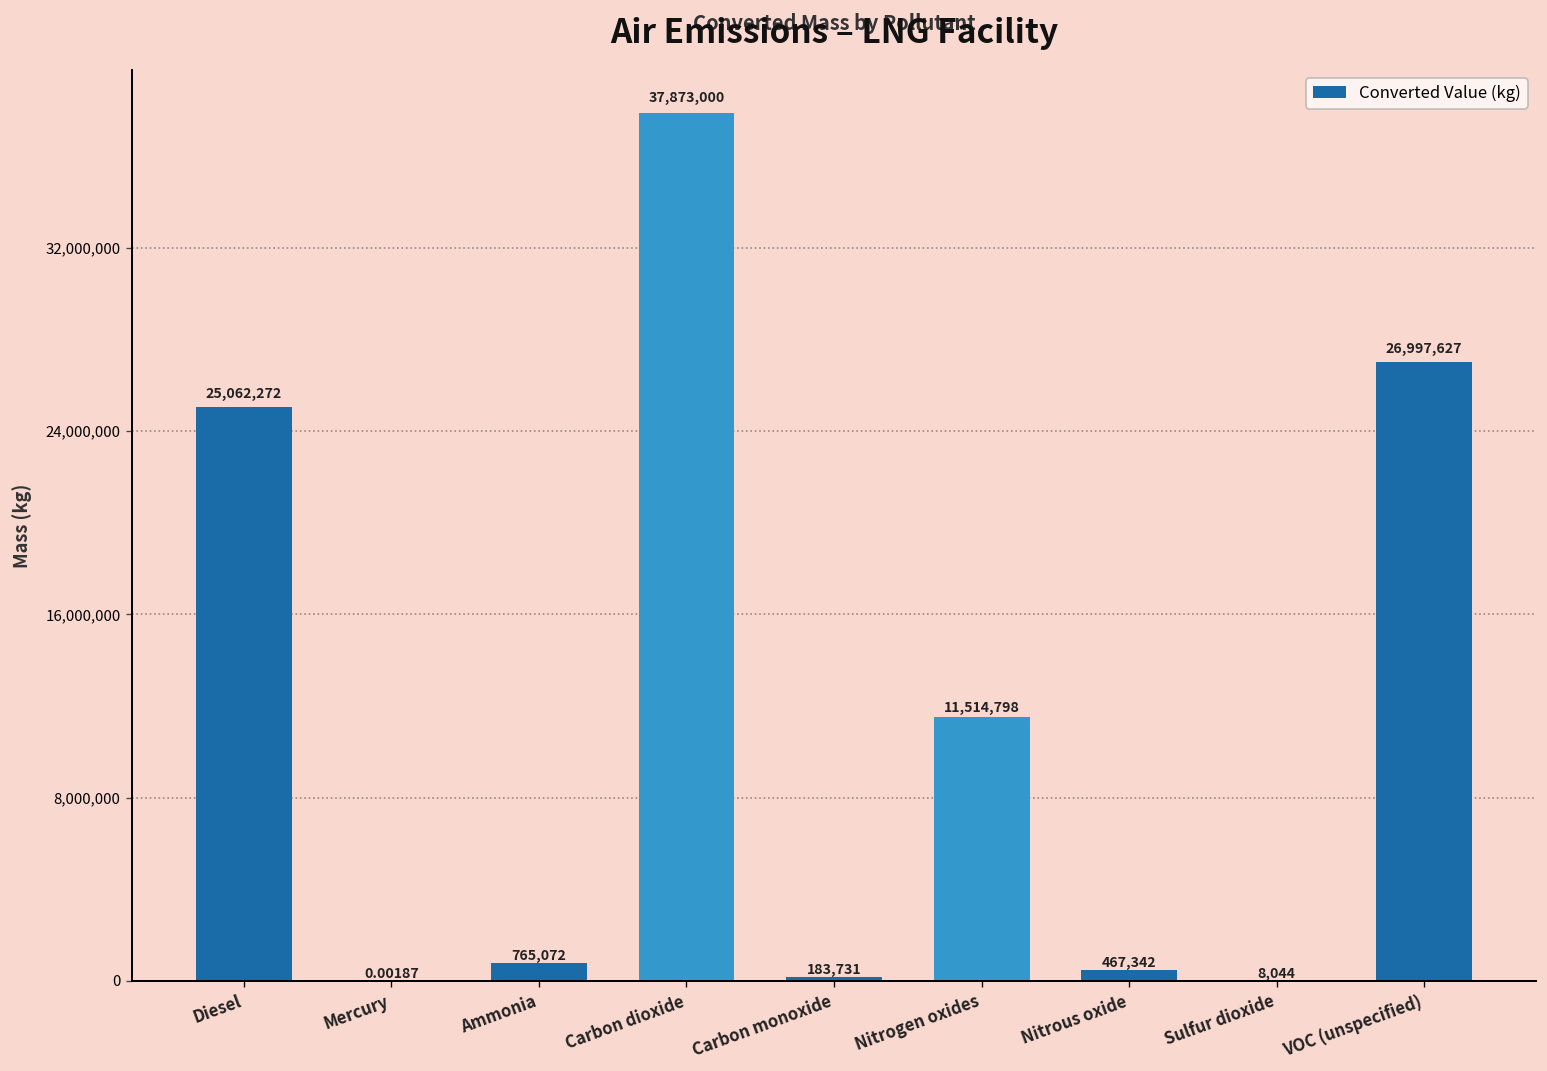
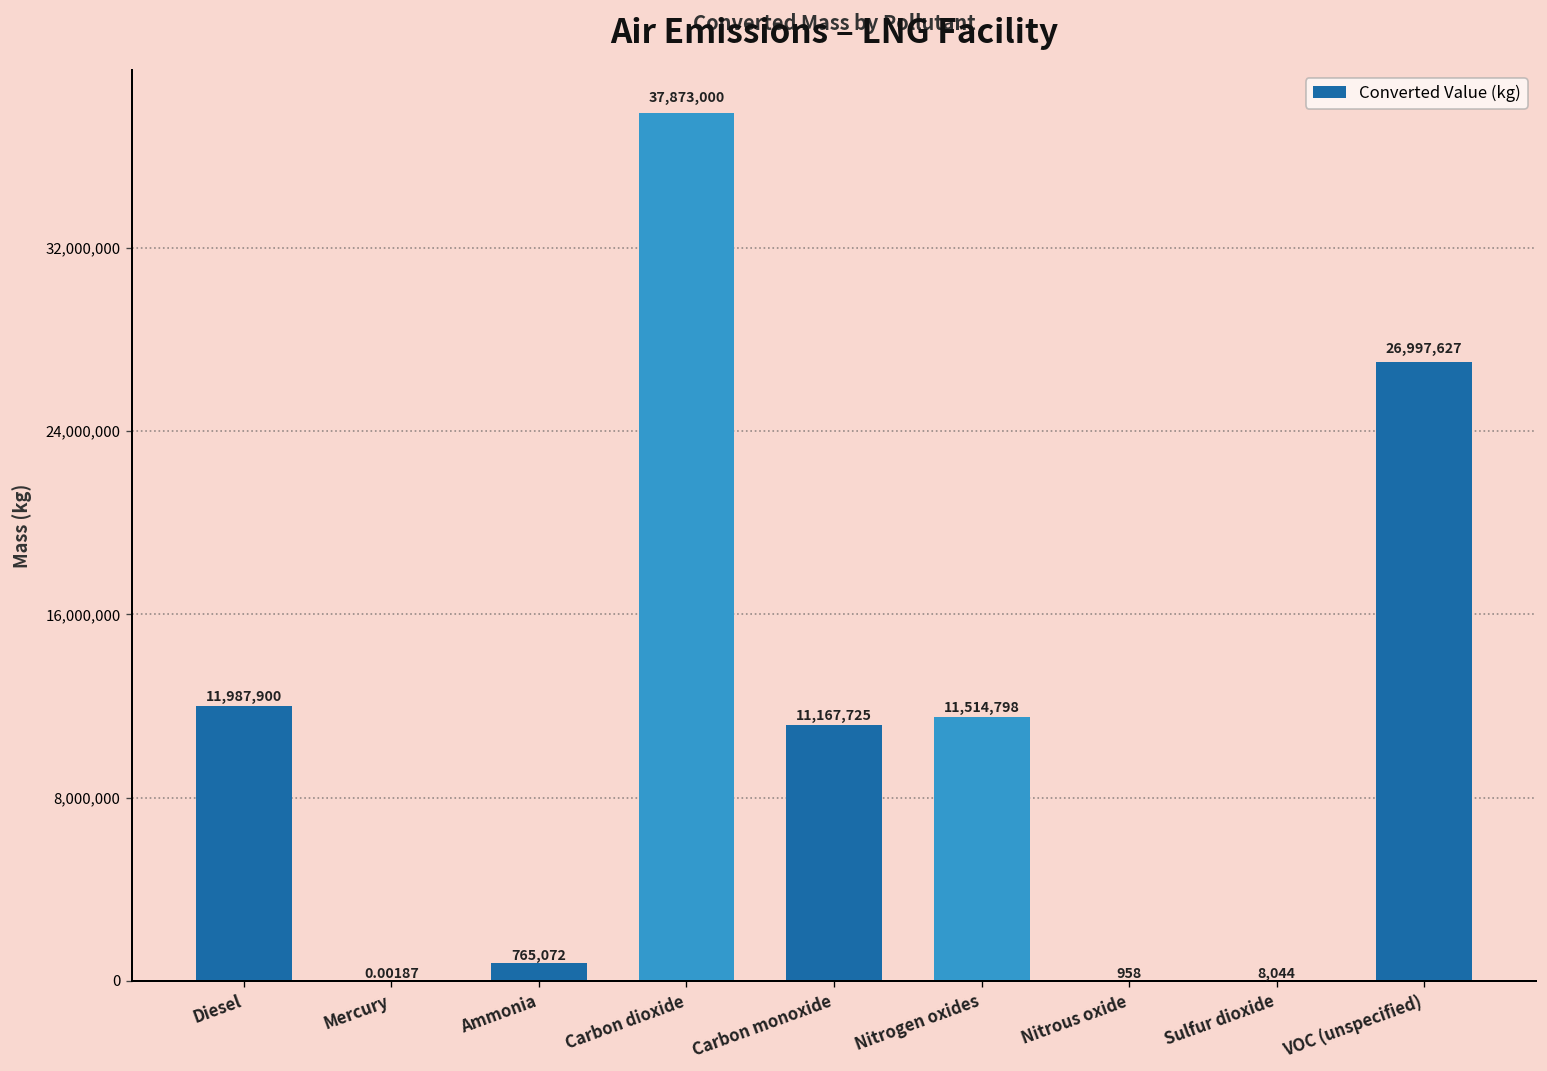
Diesel: 25,062,272 -> 11,987,900
Carbon monoxide: 183,731 -> 11,167,725
Nitrous oxide: 467,342 -> 958
